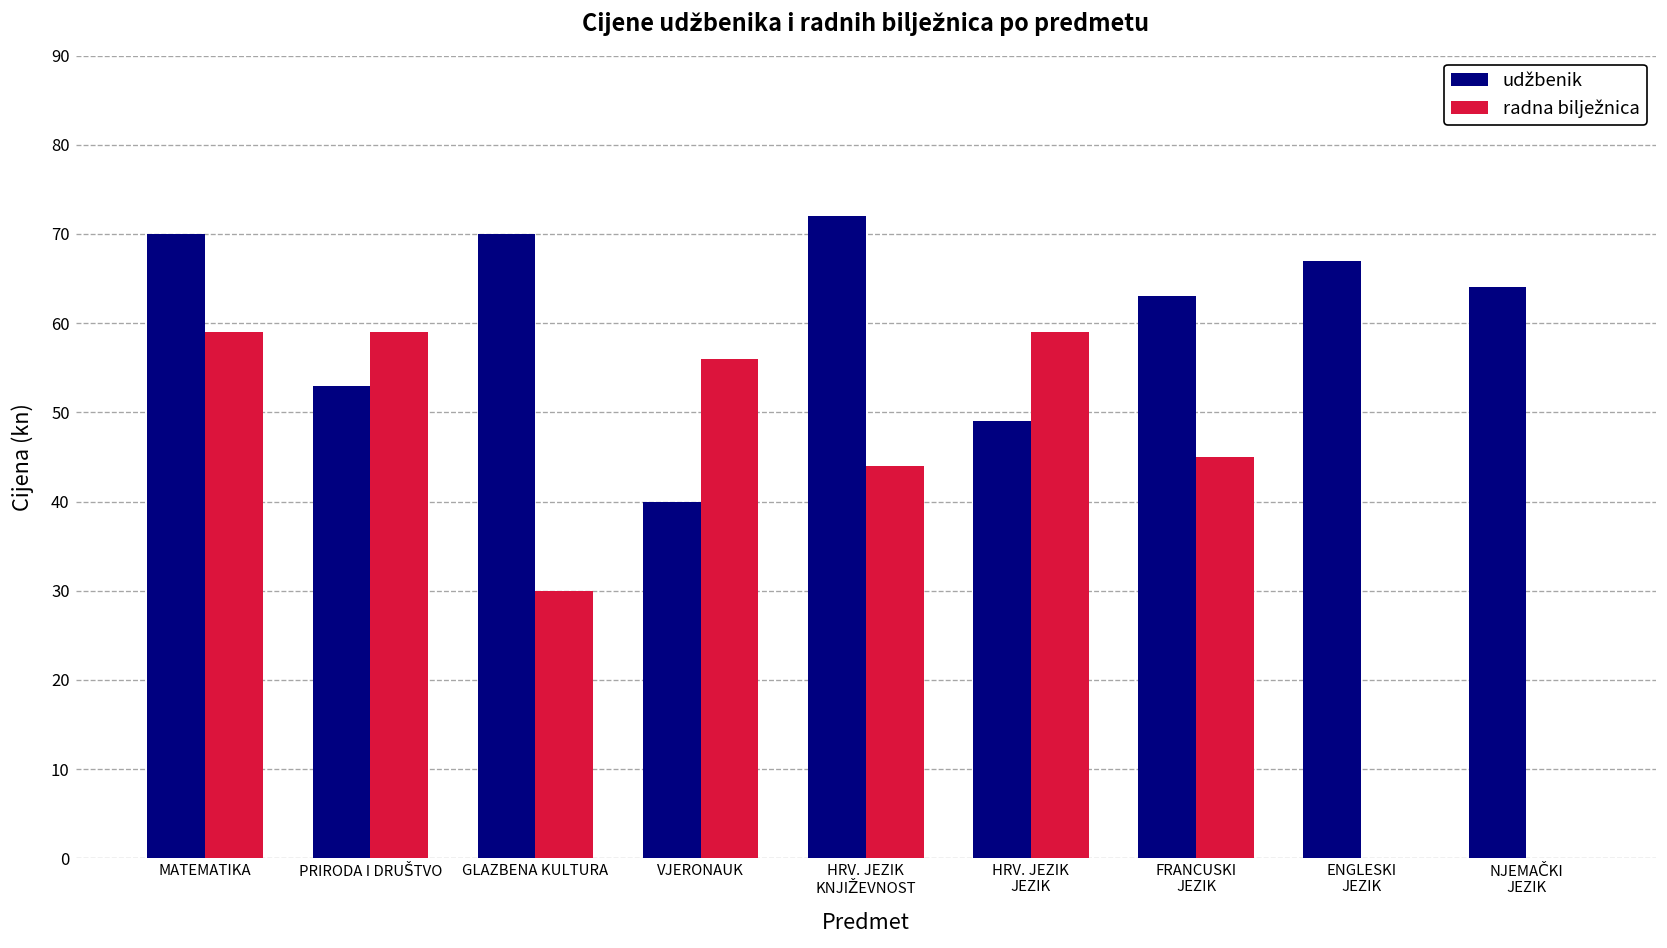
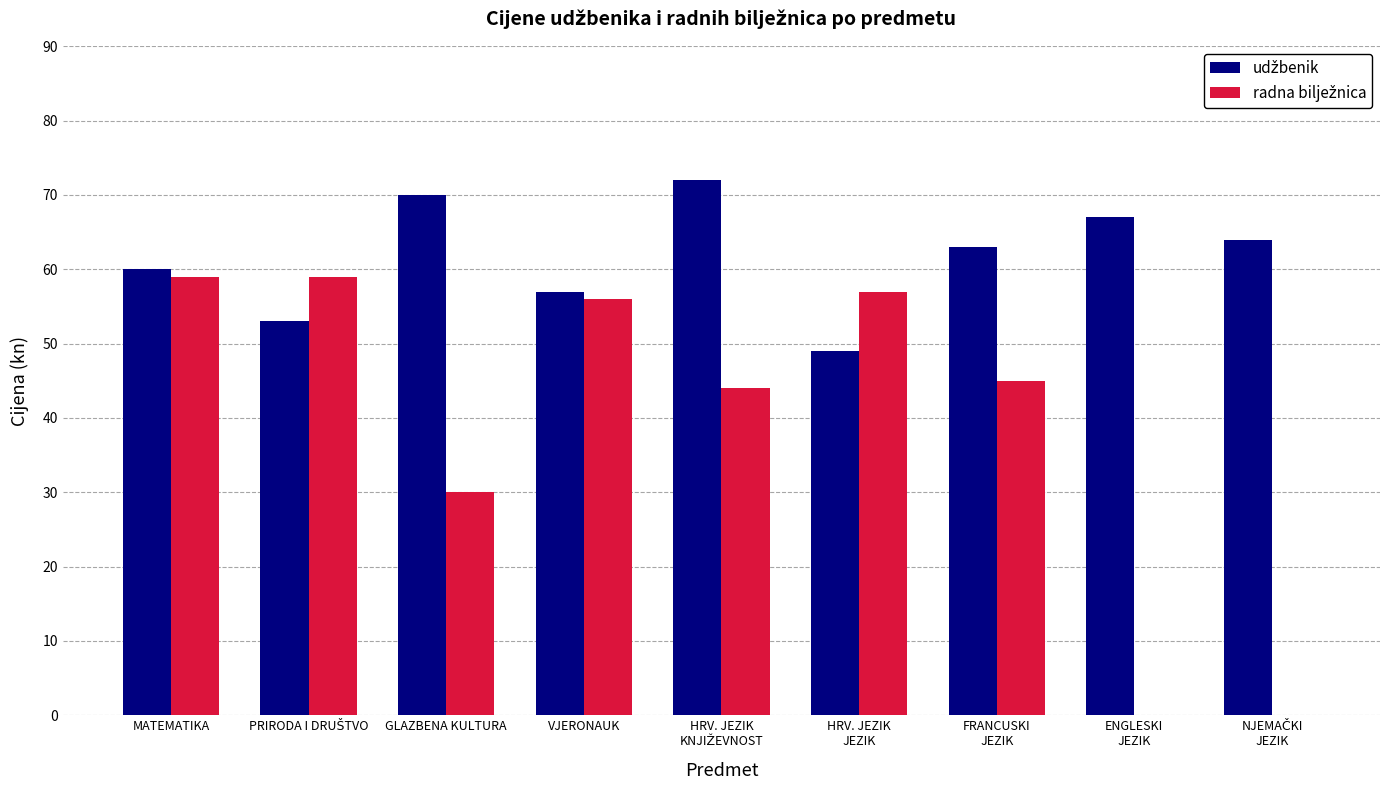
udžbenik, MATEMATIKA: 70 -> 60
udžbenik, VJERONAUK: 40 -> 57
radna bilježnica, HRV. JEZIK JEZIK: 59 -> 57
